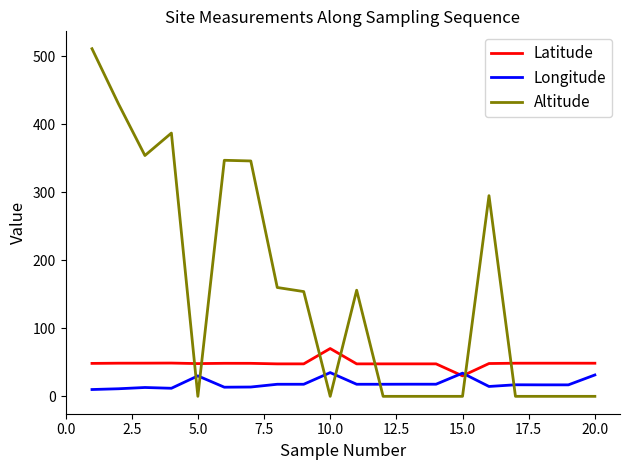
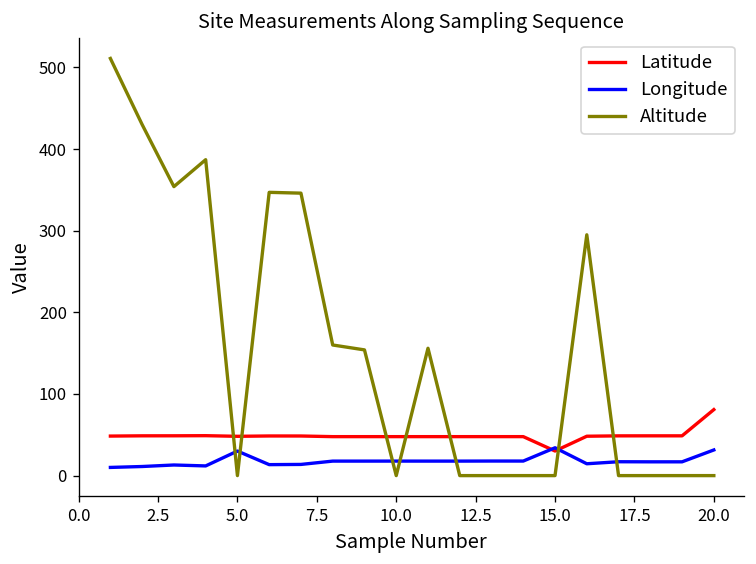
Latitude, 10.0: 70 -> 50
Longitude, 10.0: 30 -> 20
Latitude, 20.0: 50 -> 80
